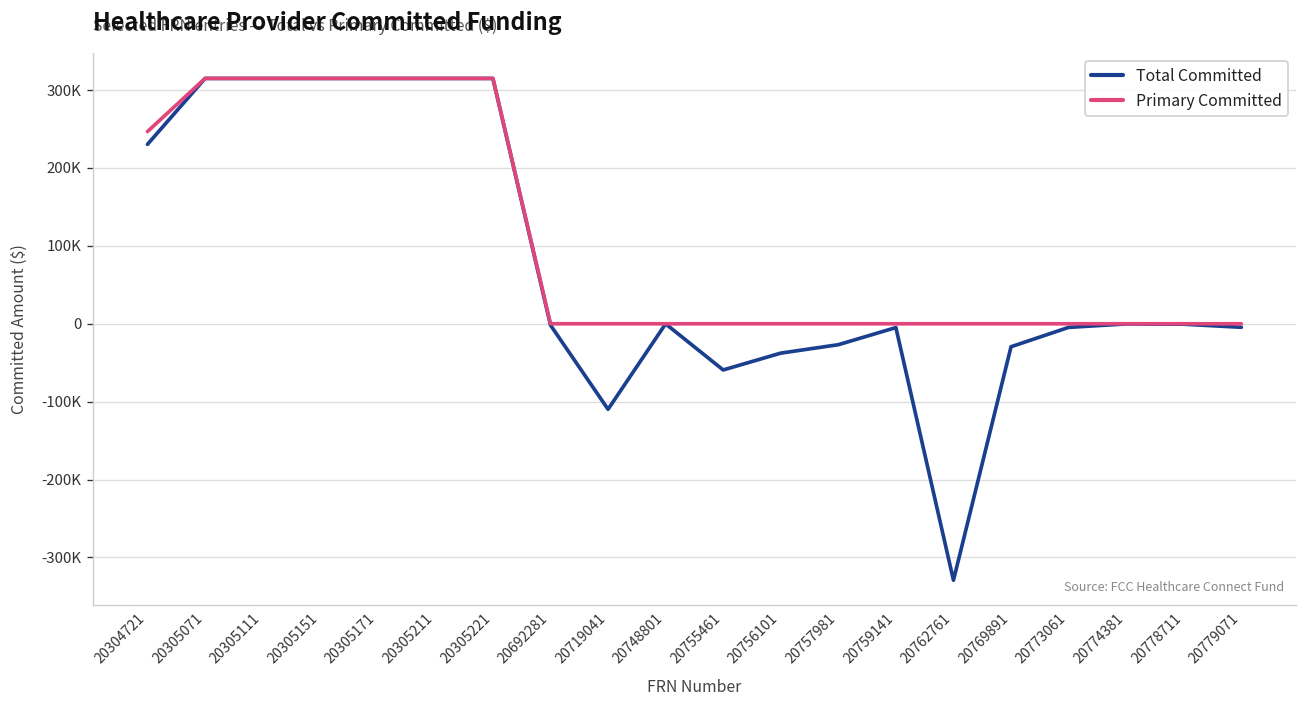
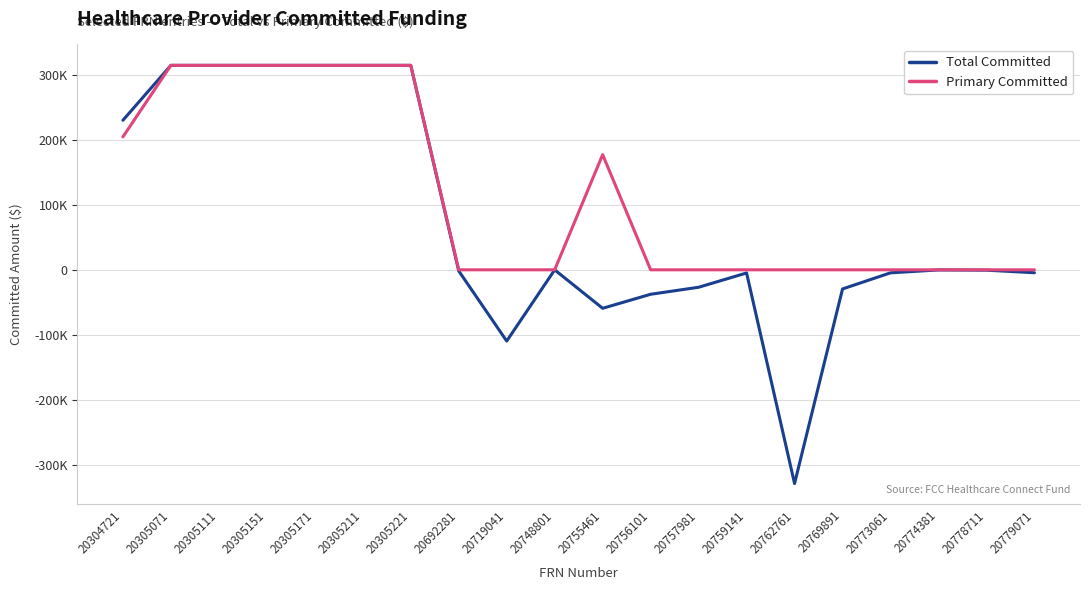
Primary Committed, 20304721: 250000 -> 200000
Primary Committed, 20755461: 0 -> 180000
